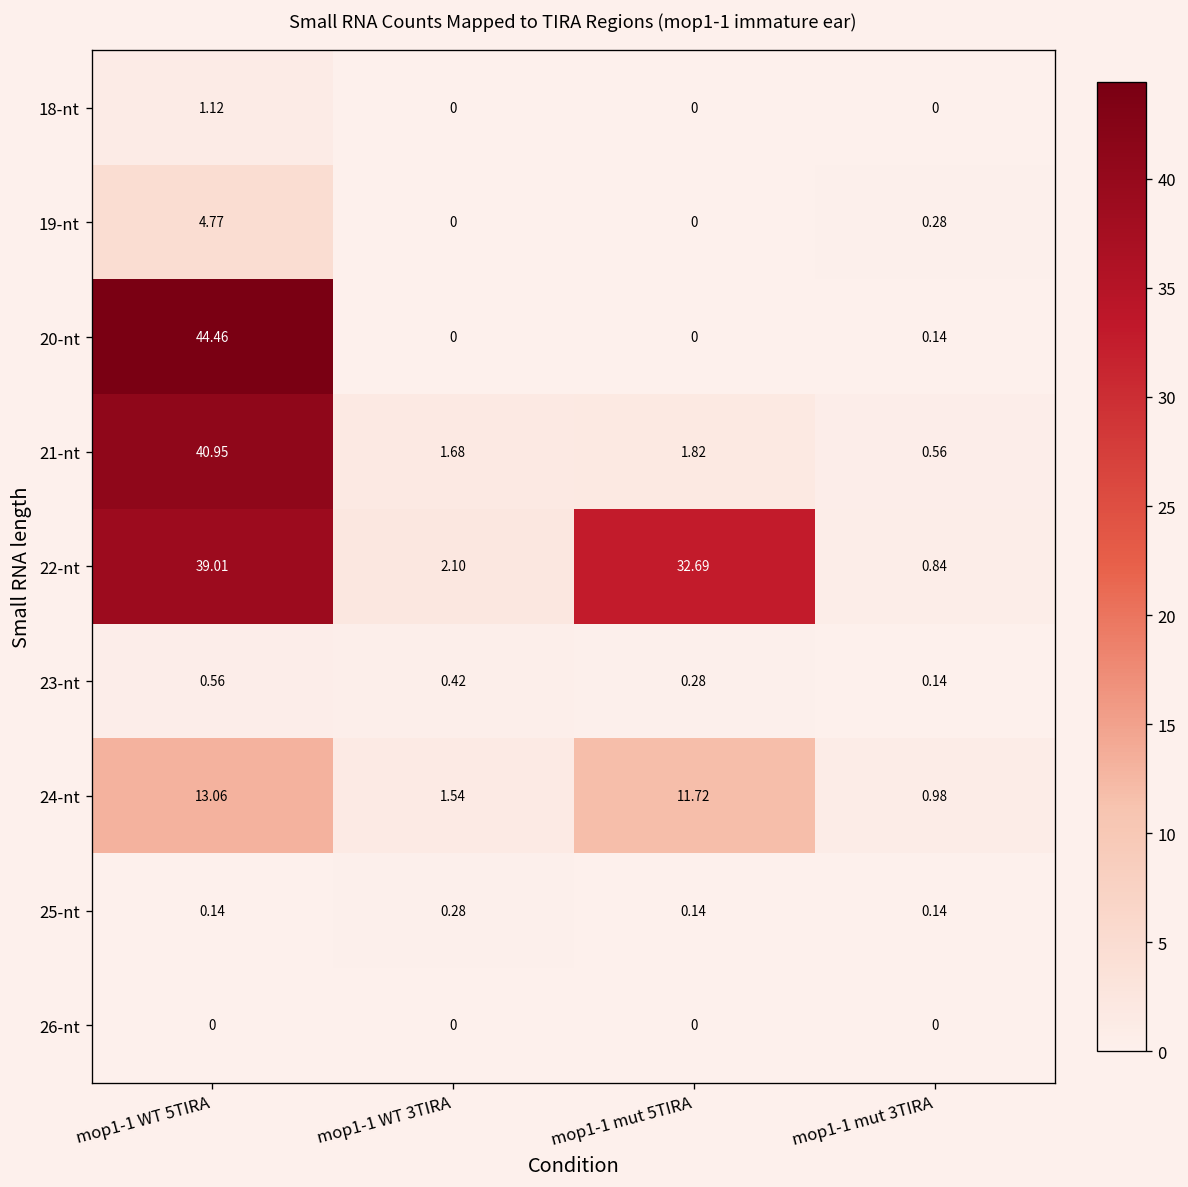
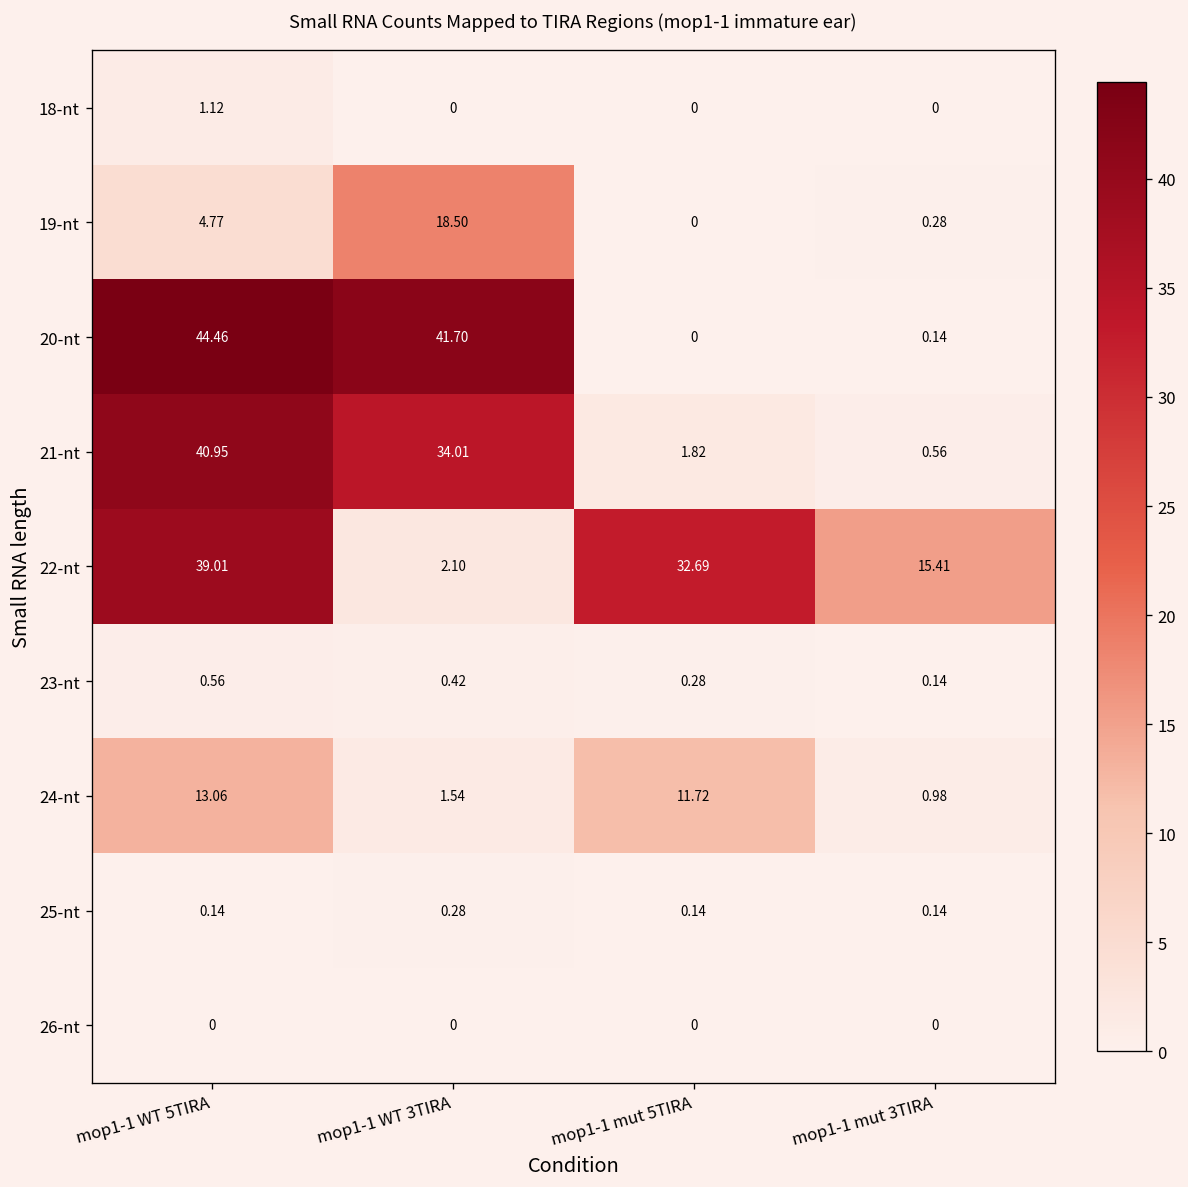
19-nt, mop1-1 WT 3TIRA: 0 -> 18.50
20-nt, mop1-1 WT 3TIRA: 0 -> 41.70
21-nt, mop1-1 WT 3TIRA: 1.68 -> 34.01
22-nt, mop1-1 mut 3TIRA: 0.84 -> 15.41
